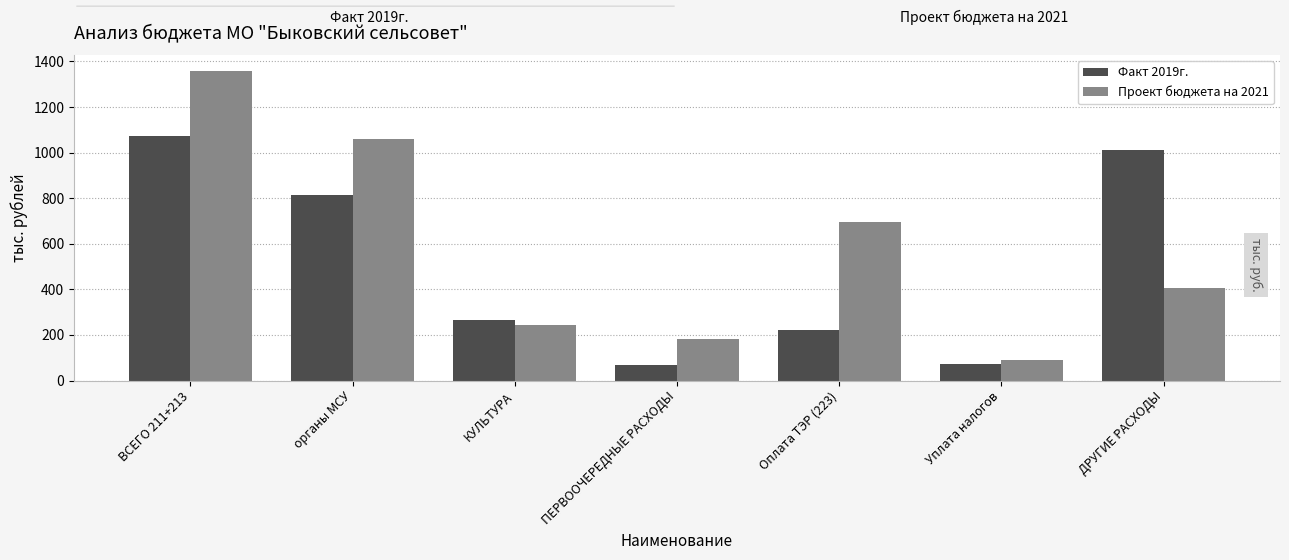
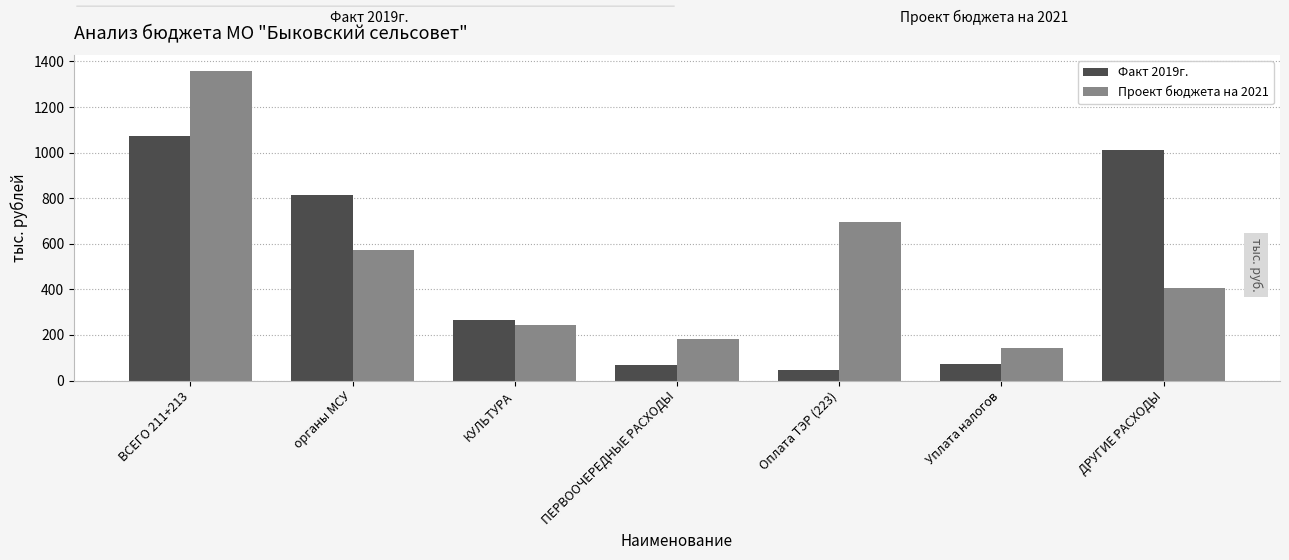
Проект бюджета на 2021, органы МСУ: 1060 -> 570
Факт 2019г., Оплата ТЭР (223): 220 -> 50
Проект бюджета на 2021, Уплата налогов: 90 -> 140
